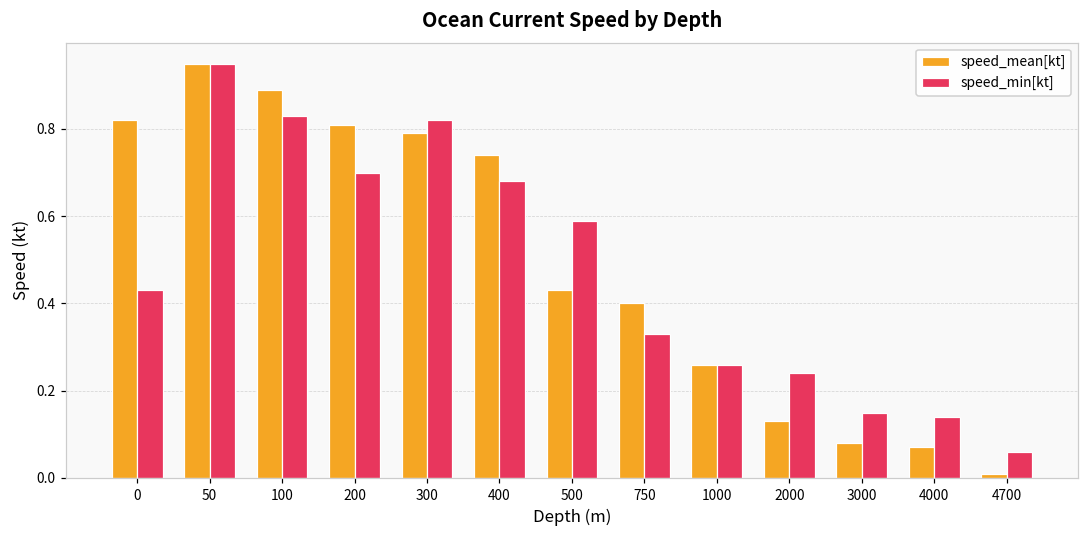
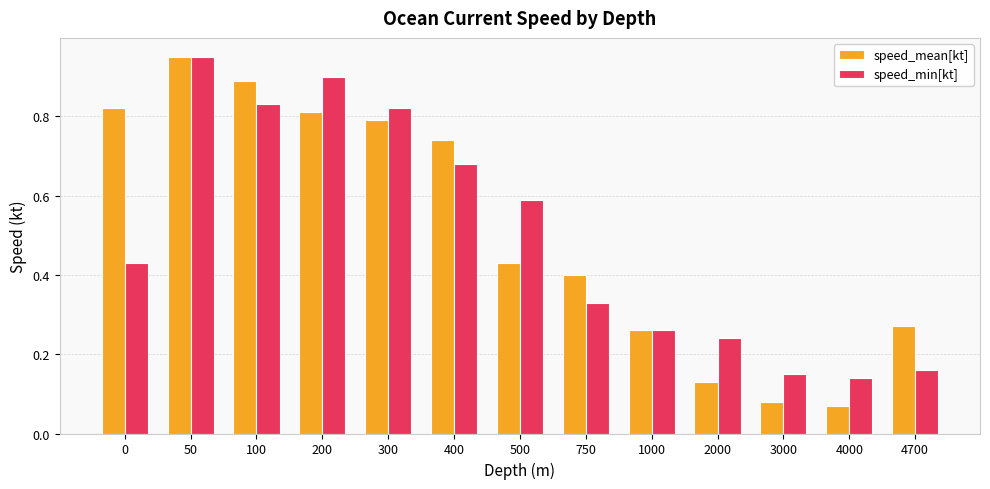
speed_min[kt], 200: 0.7 -> 0.9
speed_mean[kt], 4700: 0.01 -> 0.27
speed_min[kt], 4700: 0.06 -> 0.16
